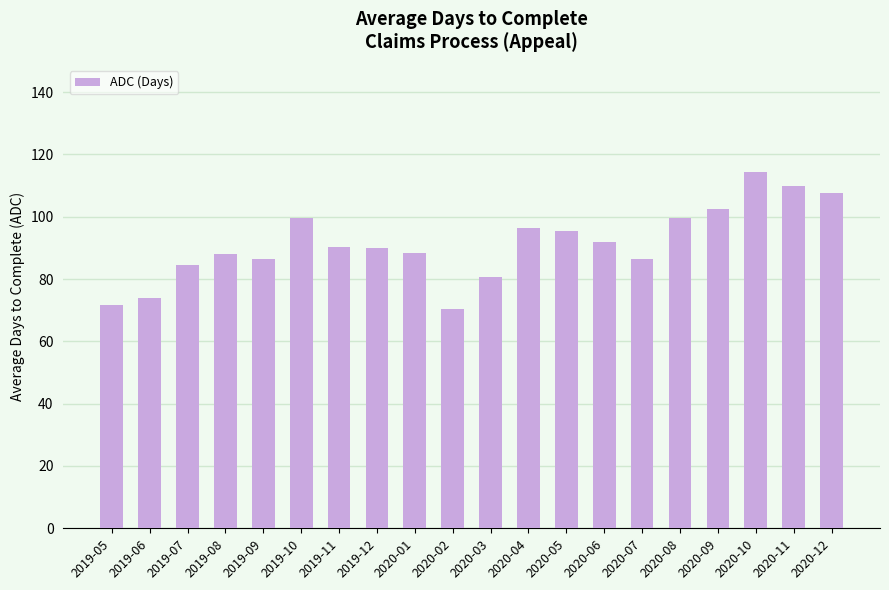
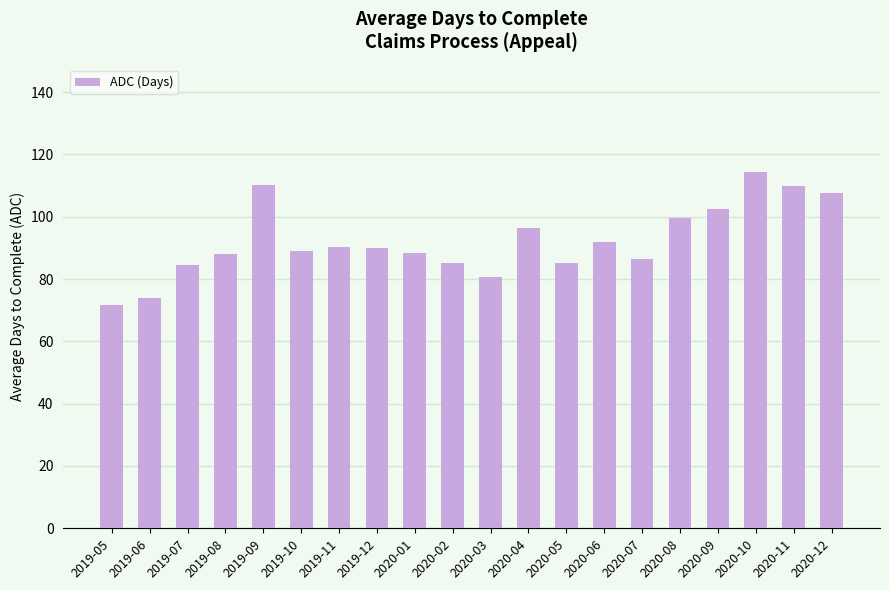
2019-09: 86 -> 110
2019-10: 100 -> 89
2020-02: 70 -> 85
2020-05: 96 -> 85
